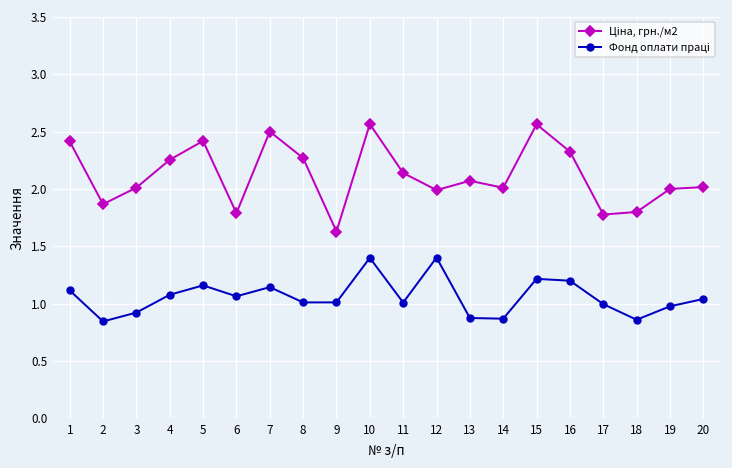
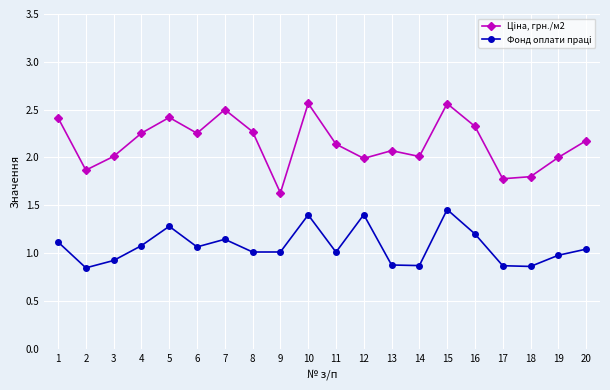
Фонд оплати праці, 5: 1.2 -> 1.3
Ціна, грн./м2, 6: 1.8 -> 2.3
Фонд оплати праці, 15: 1.2 -> 1.5
Фонд оплати праці, 17: 1.0 -> 0.9
Ціна, грн./м2, 20: 2.0 -> 2.2
